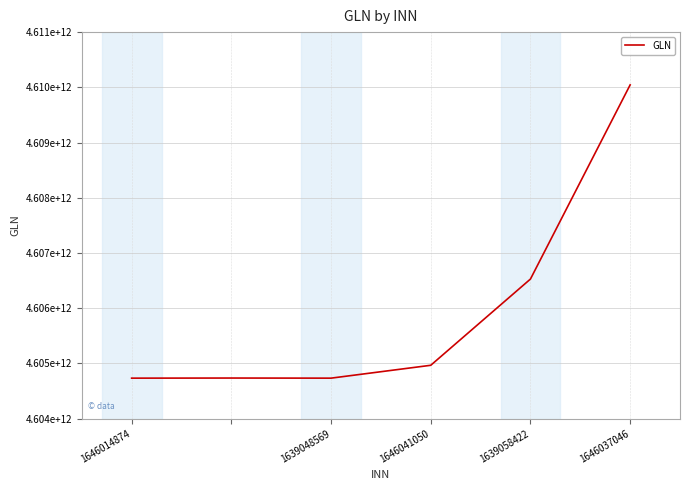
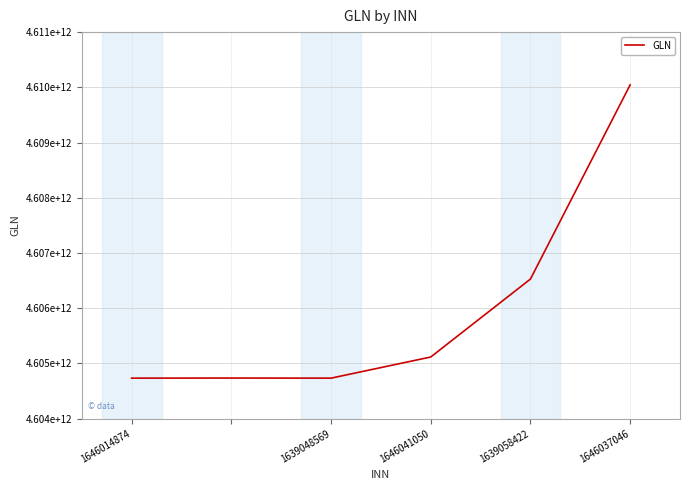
1646041050: 4605000000000 -> 4605100000000
